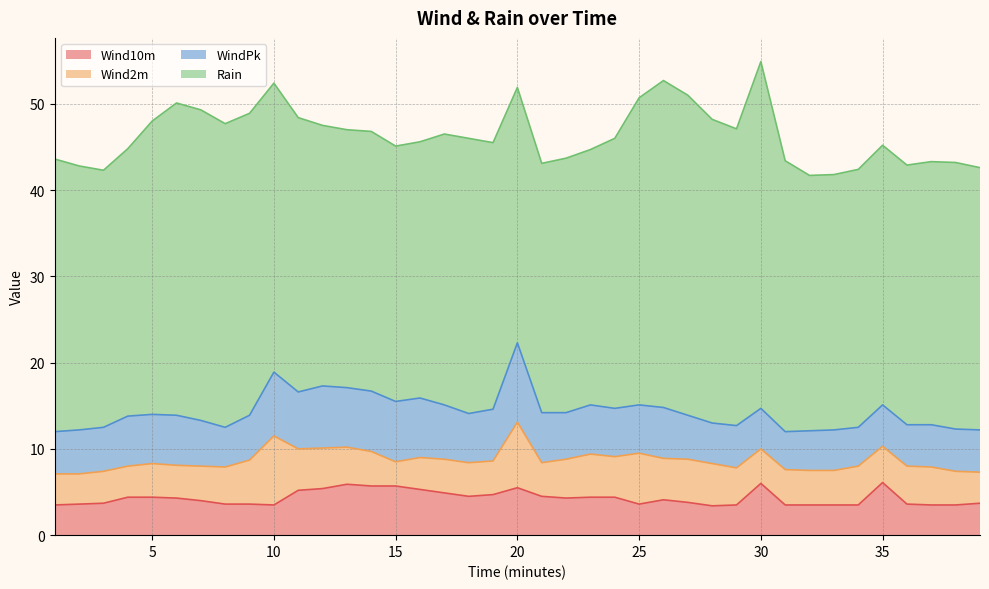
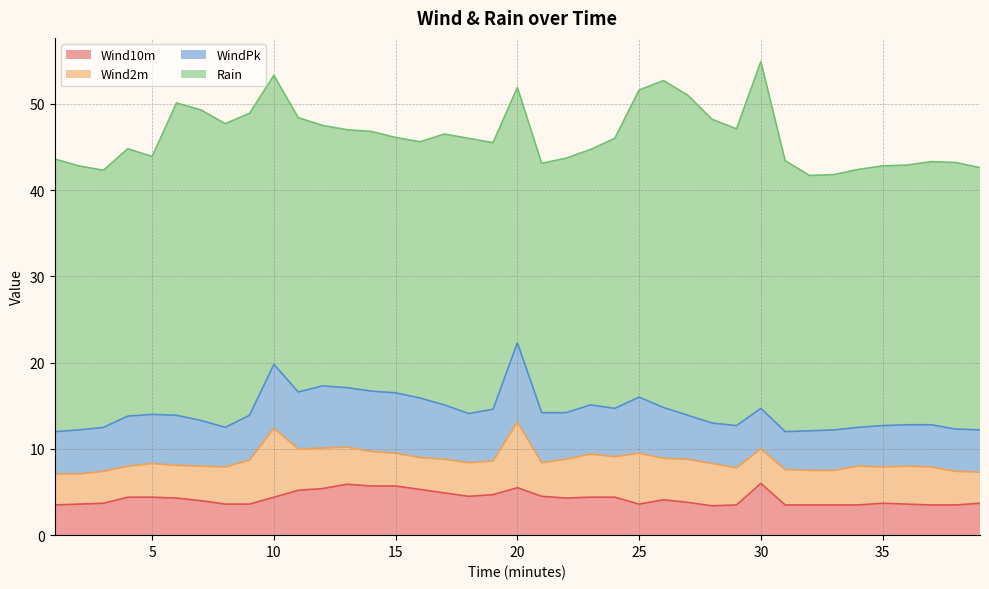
Rain, 5: 34 -> 30
Wind10m, 10: 3.5 -> 4.4
Wind2m, 15: 3 -> 4
WindPk, 25: 6 -> 7
Wind10m, 35: 6 -> 4
